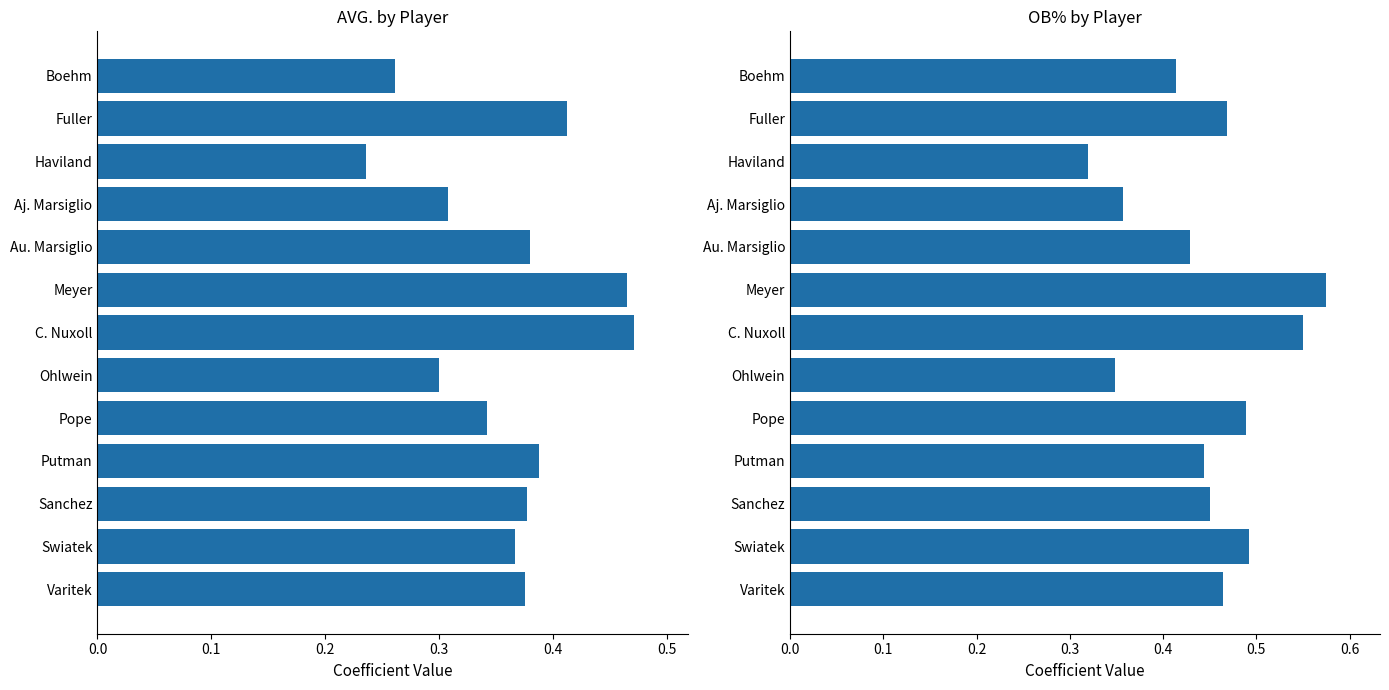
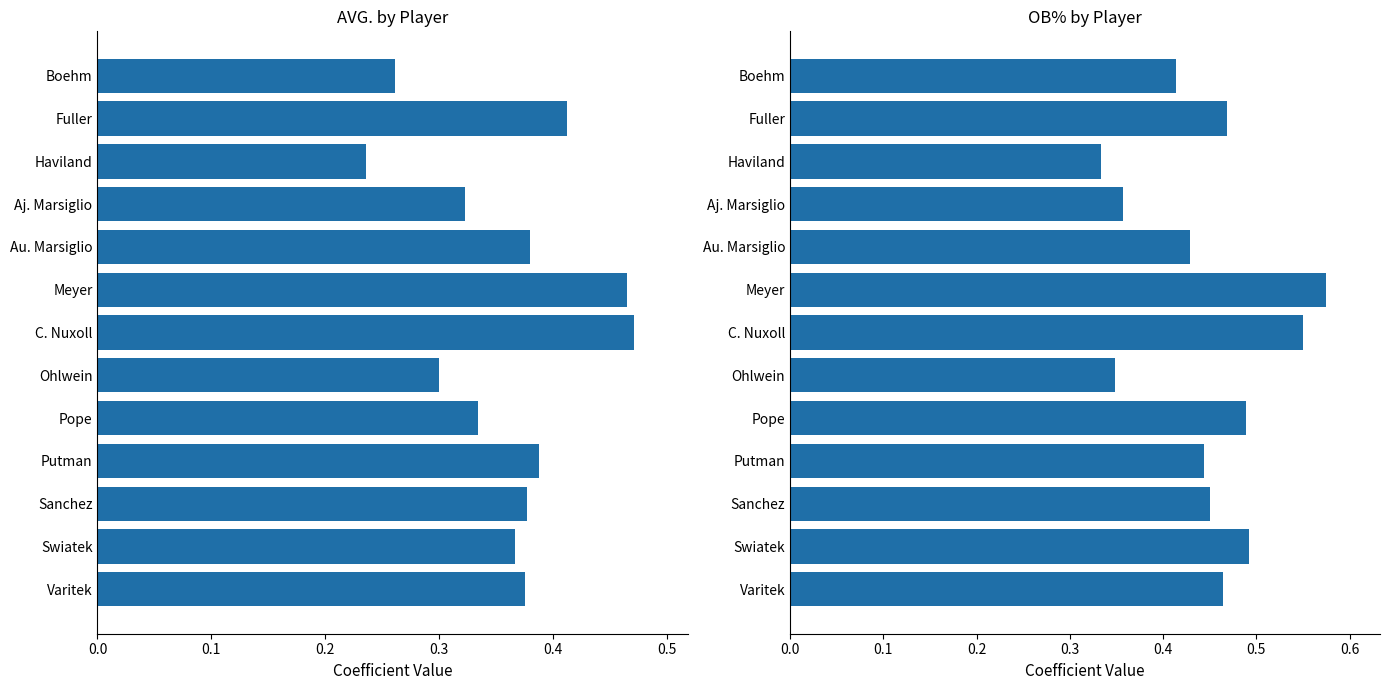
AVG. by Player, Aj. Marsiglio: 0.308 -> 0.323
AVG. by Player, Pope: 0.342 -> 0.334
OB% by Player, Haviland: 0.32 -> 0.33
